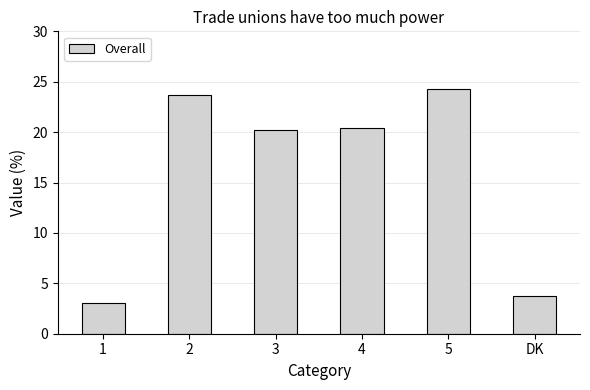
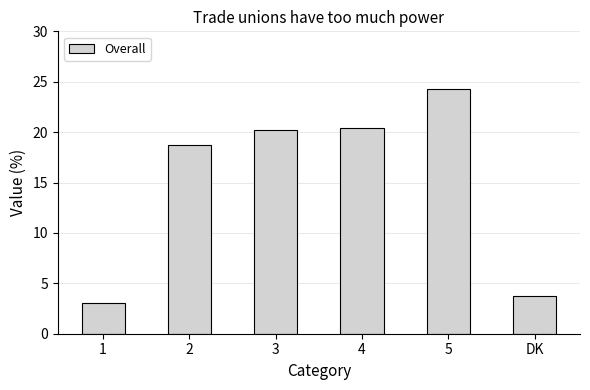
2: 23.7 -> 18.8
